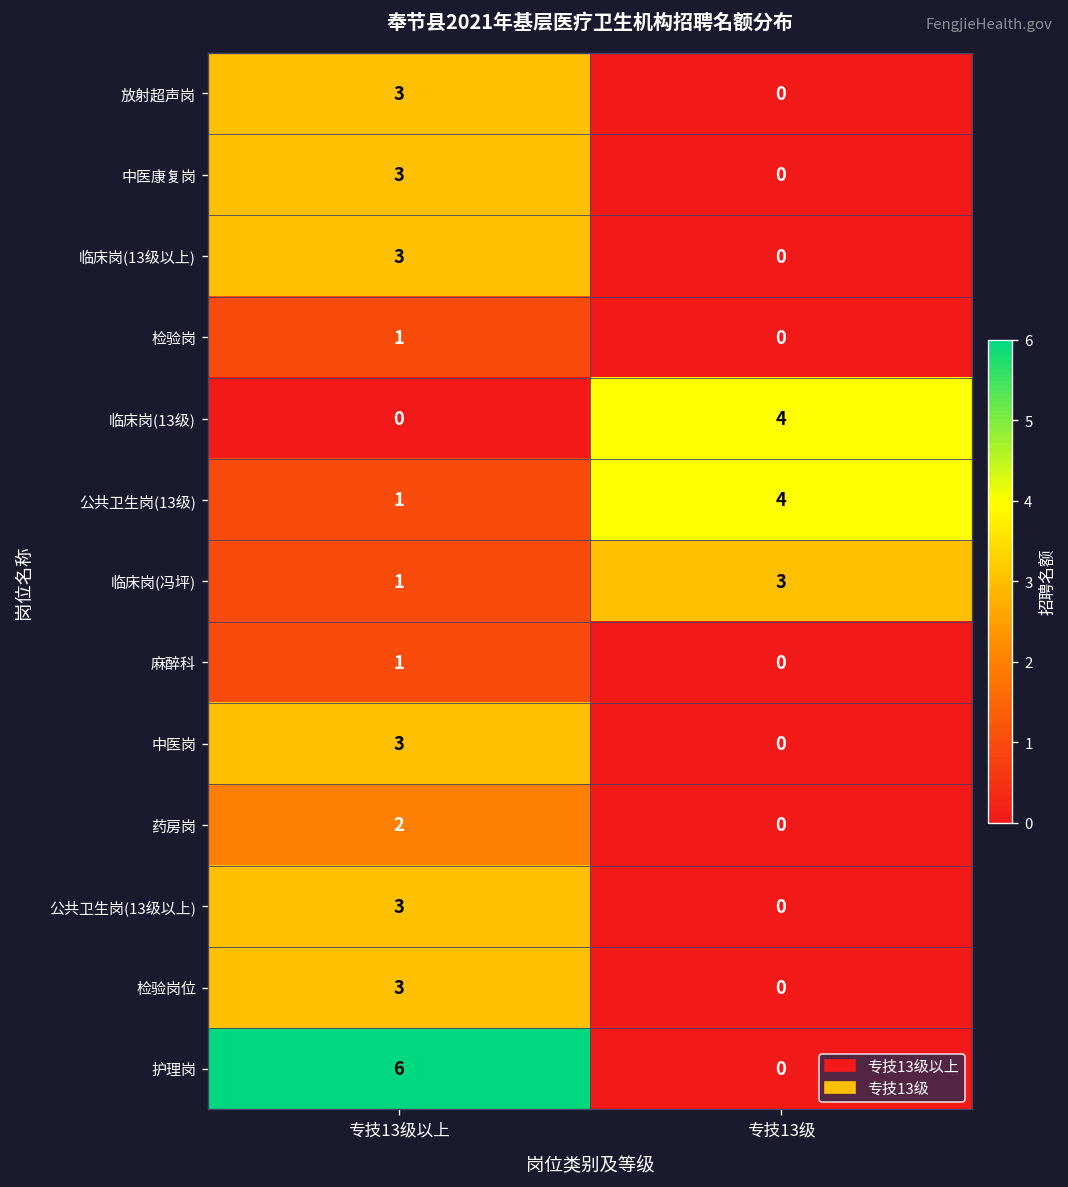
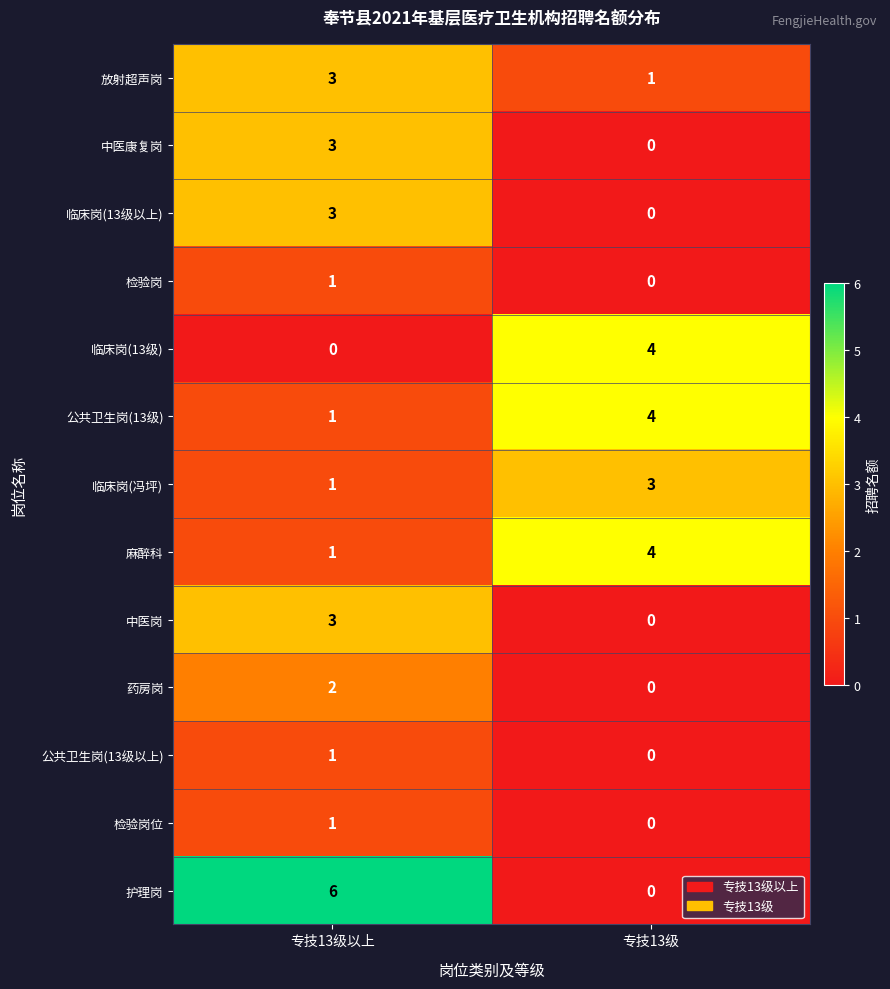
放射超声岗, 专技13级: 0 -> 1
麻醉科, 专技13级: 0 -> 4
公共卫生岗(13级以上), 专技13级以上: 3 -> 1
检验岗位, 专技13级以上: 3 -> 1
